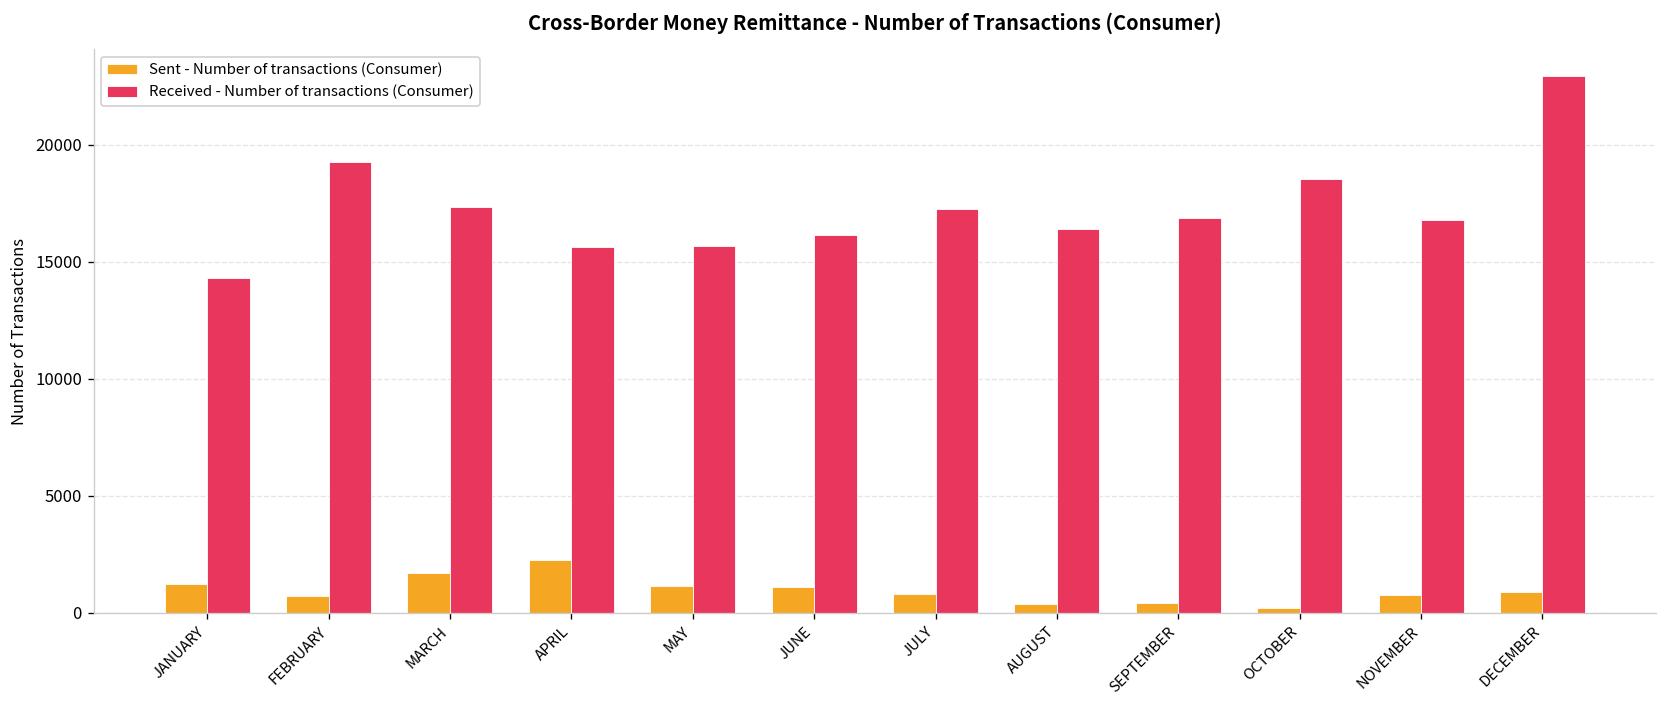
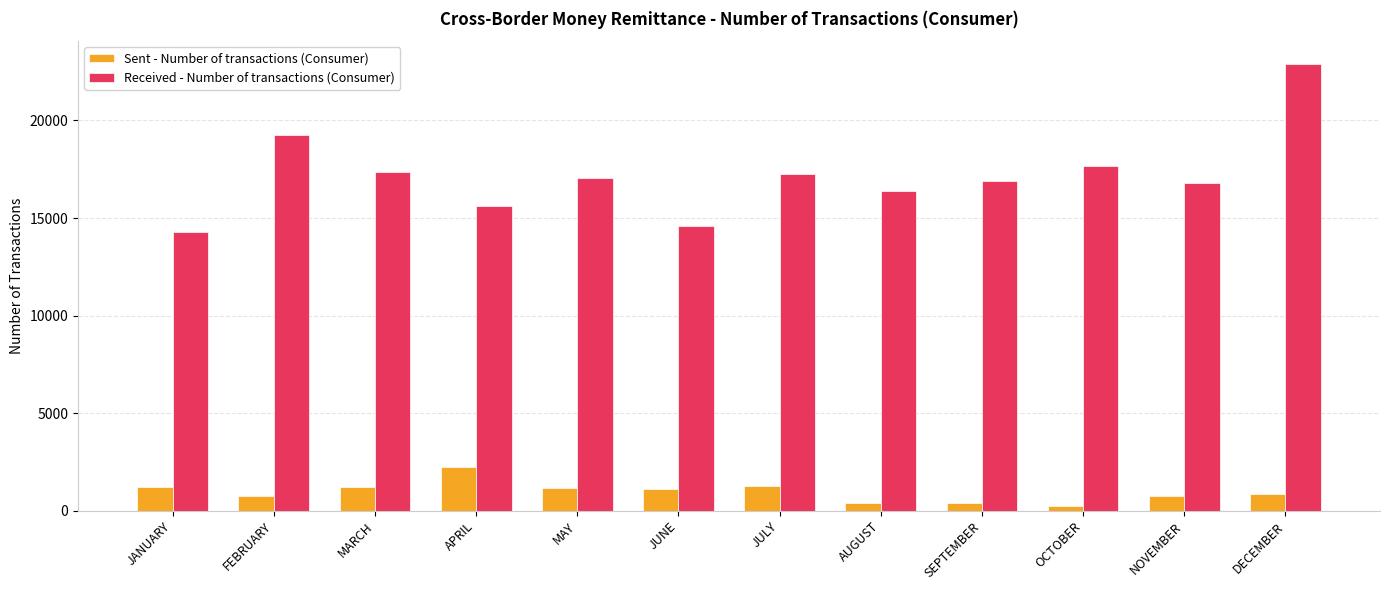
Sent - Number of transactions (Consumer), MARCH: 1700 -> 1200
Received - Number of transactions (Consumer), MAY: 15700 -> 17100
Received - Number of transactions (Consumer), JUNE: 16100 -> 14600
Sent - Number of transactions (Consumer), JULY: 800 -> 1300
Received - Number of transactions (Consumer), OCTOBER: 18500 -> 17600
